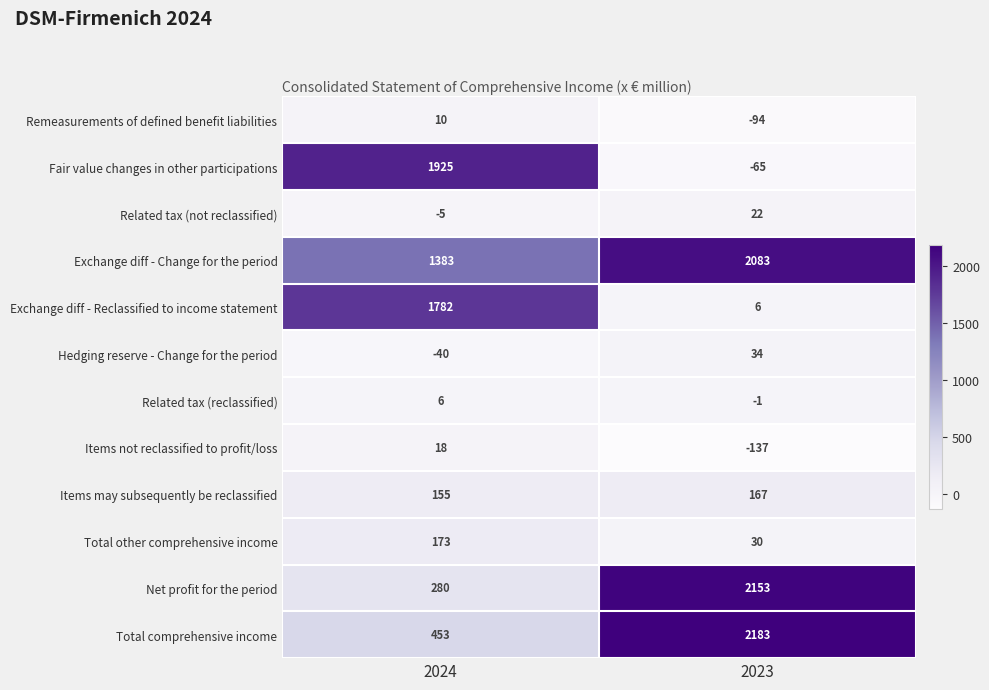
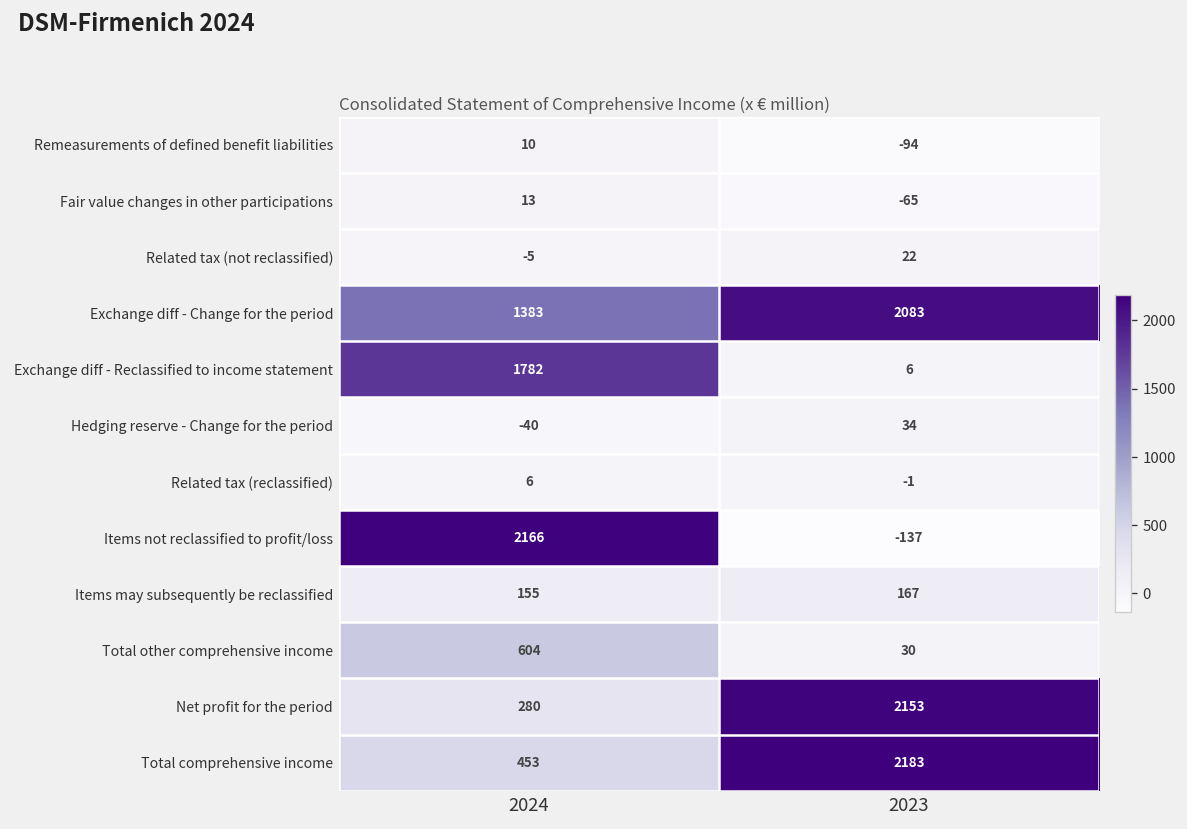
Fair value changes in other participations, 2024: 1925 -> 13
Items not reclassified to profit/loss, 2024: 18 -> 2166
Total other comprehensive income, 2024: 173 -> 604
